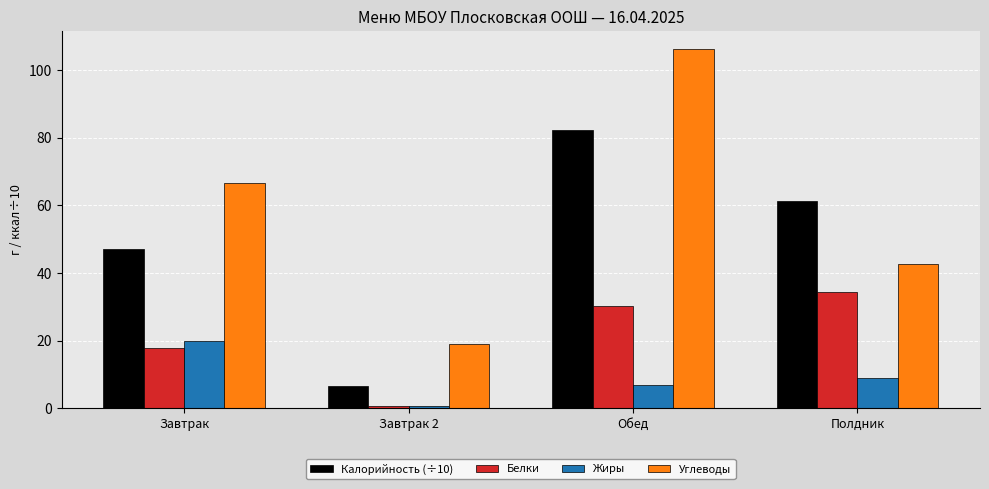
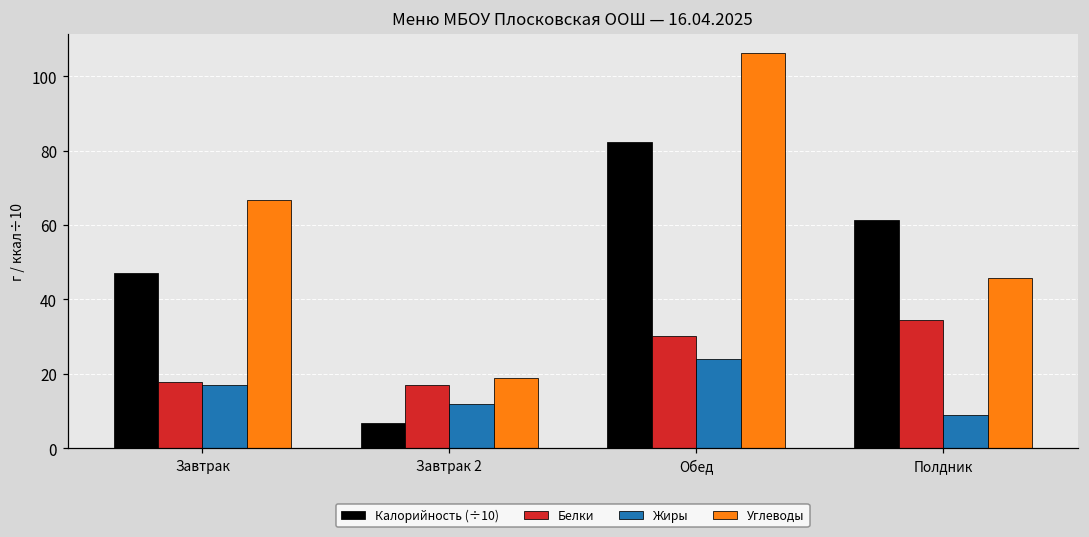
Жиры, Завтрак: 20 -> 17
Белки, Завтрак 2: 1 -> 17
Жиры, Завтрак 2: 1 -> 12
Жиры, Обед: 7 -> 24
Углеводы, Полдник: 43 -> 46
